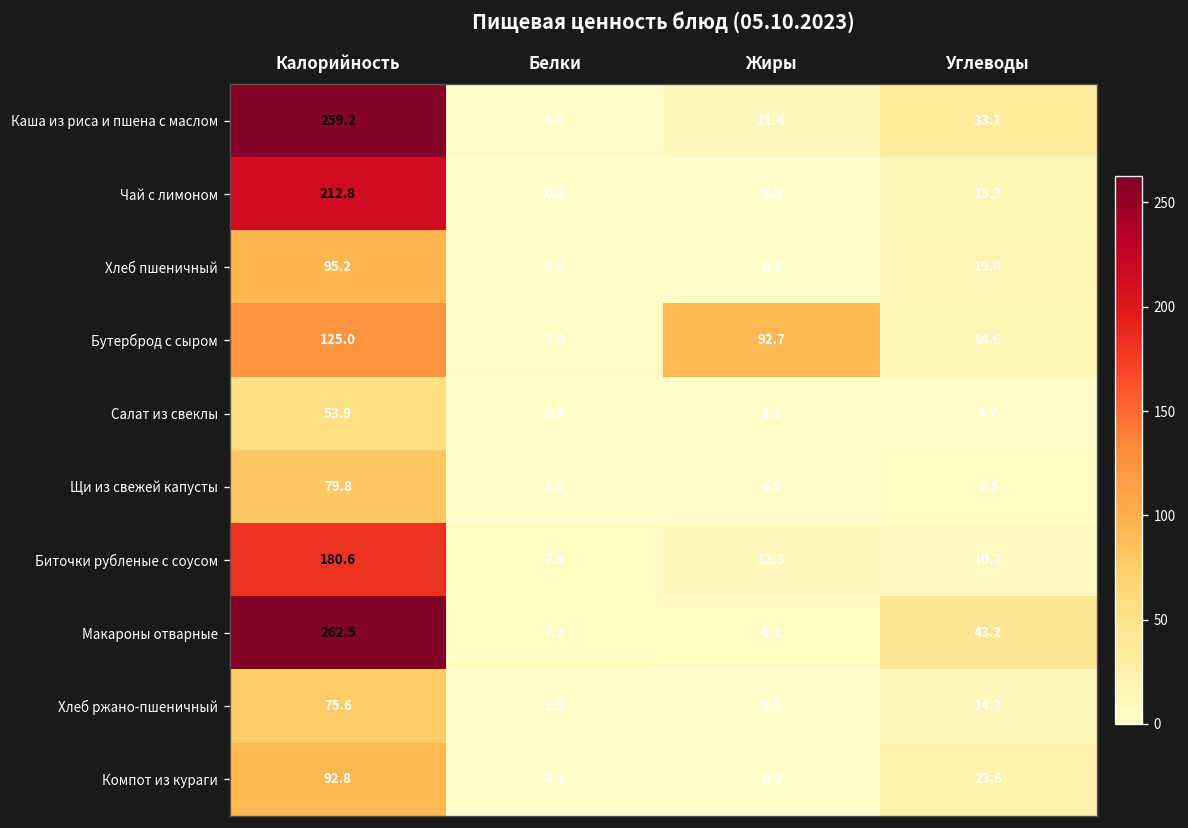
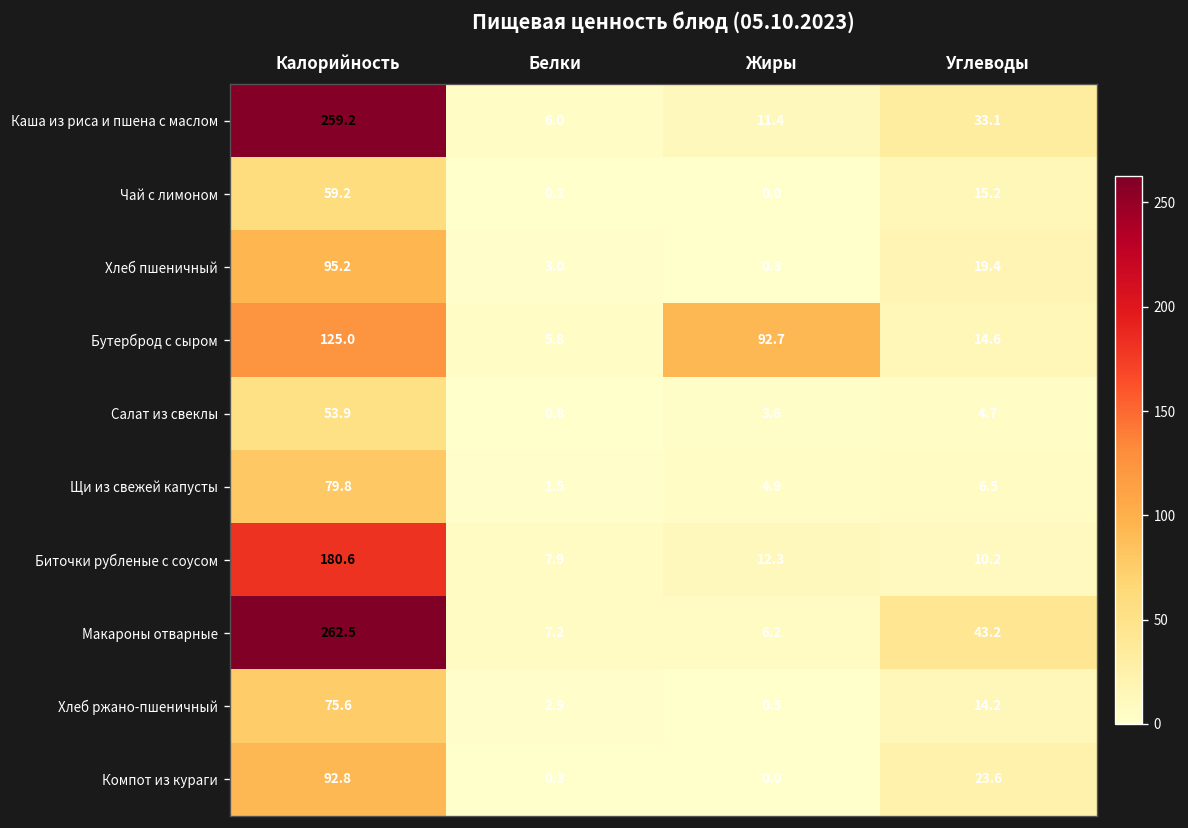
Чай с лимоном, Калорийность: 212.8 -> 59.2
